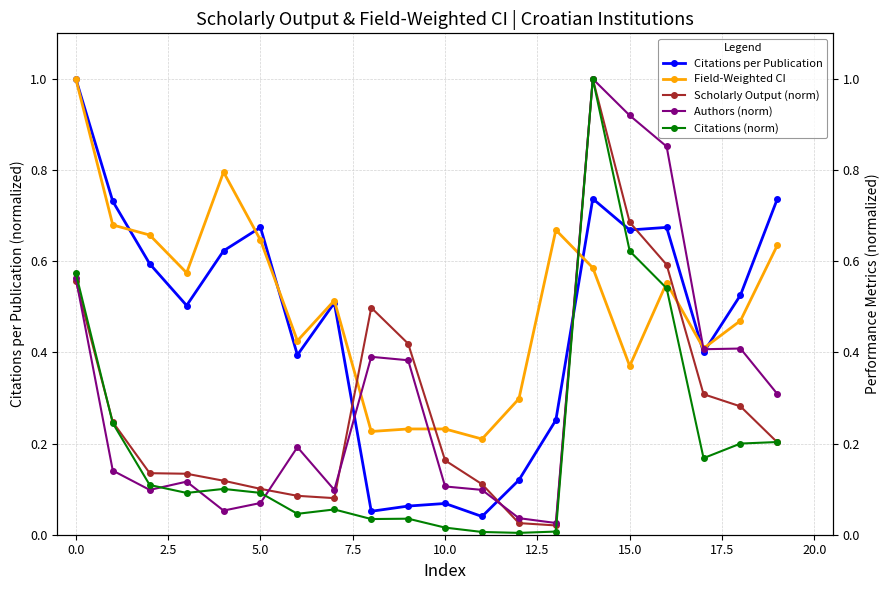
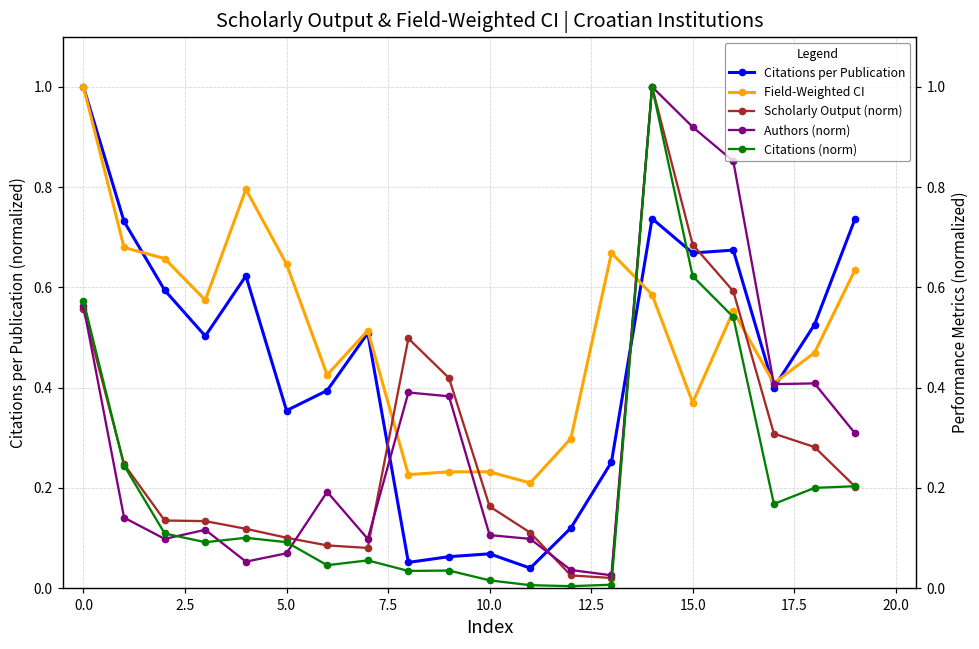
Citations per Publication, 5.0: 0.67 -> 0.35
